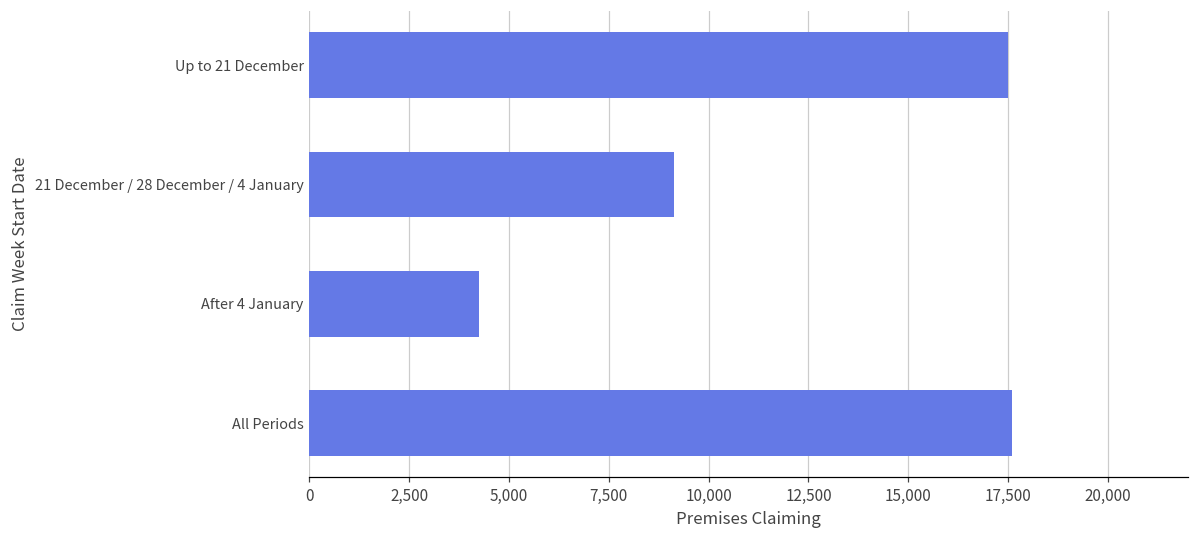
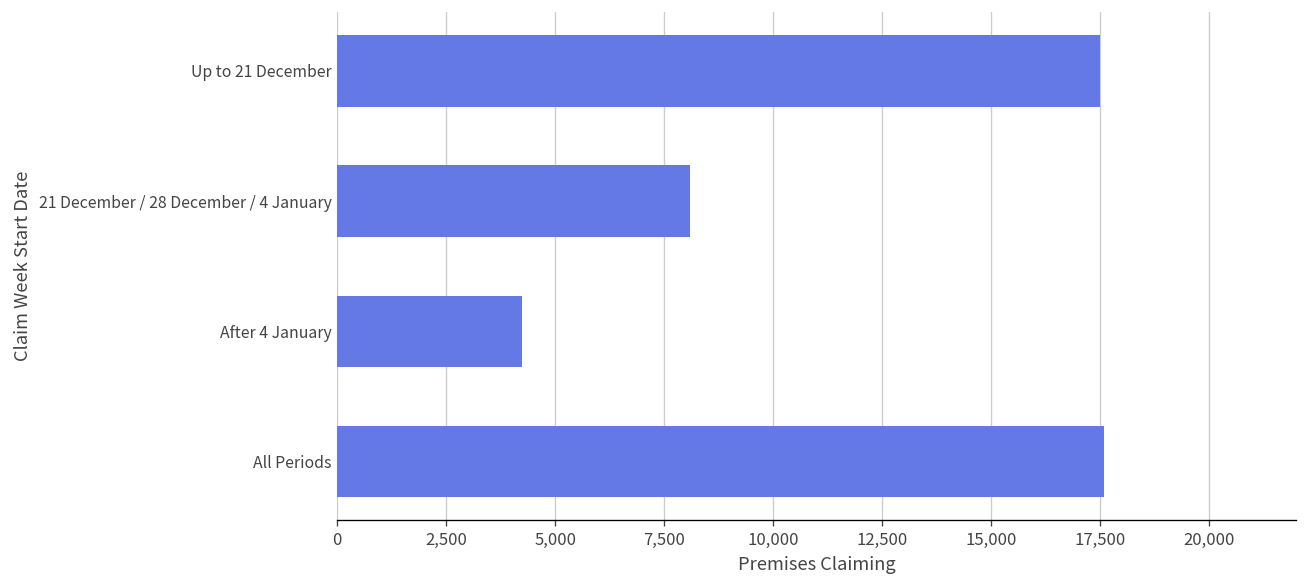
21 December / 28 December / 4 January: 9,100 -> 8,100
